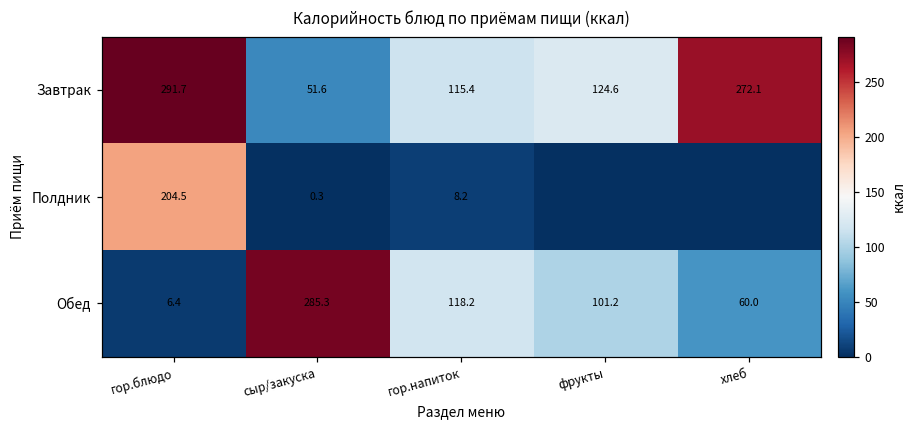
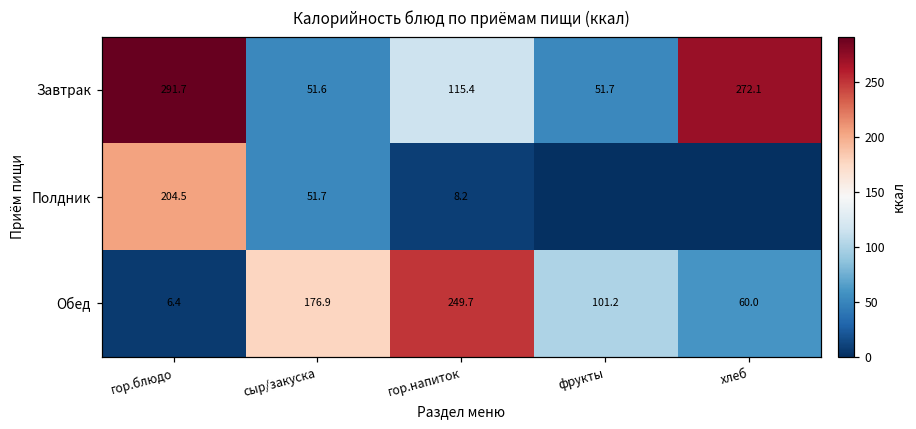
Завтрак, фрукты: 124.6 -> 51.7
Полдник, сыр/закуска: 0.3 -> 51.7
Обед, сыр/закуска: 285.3 -> 176.9
Обед, гор.напиток: 118.2 -> 249.7
